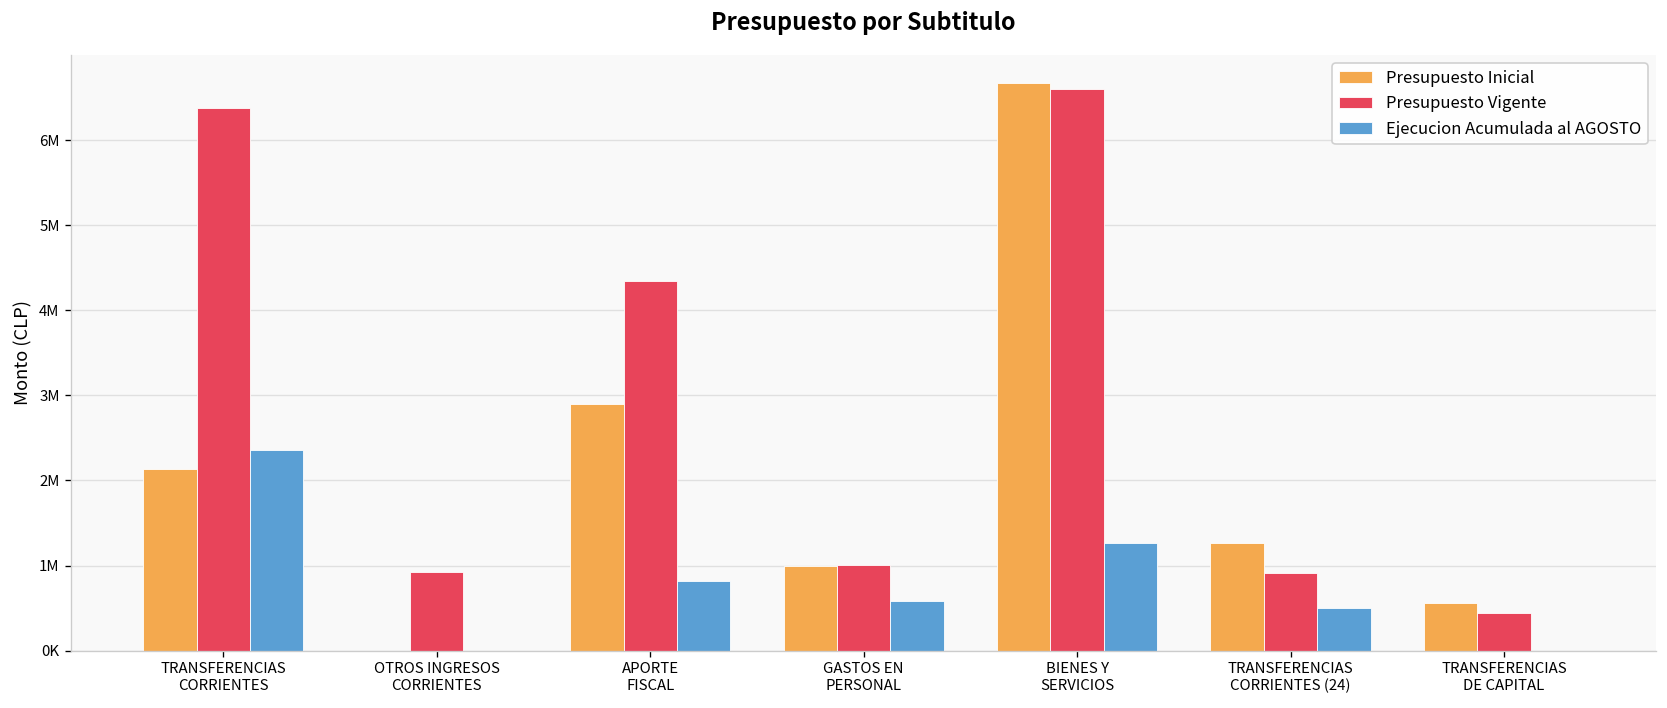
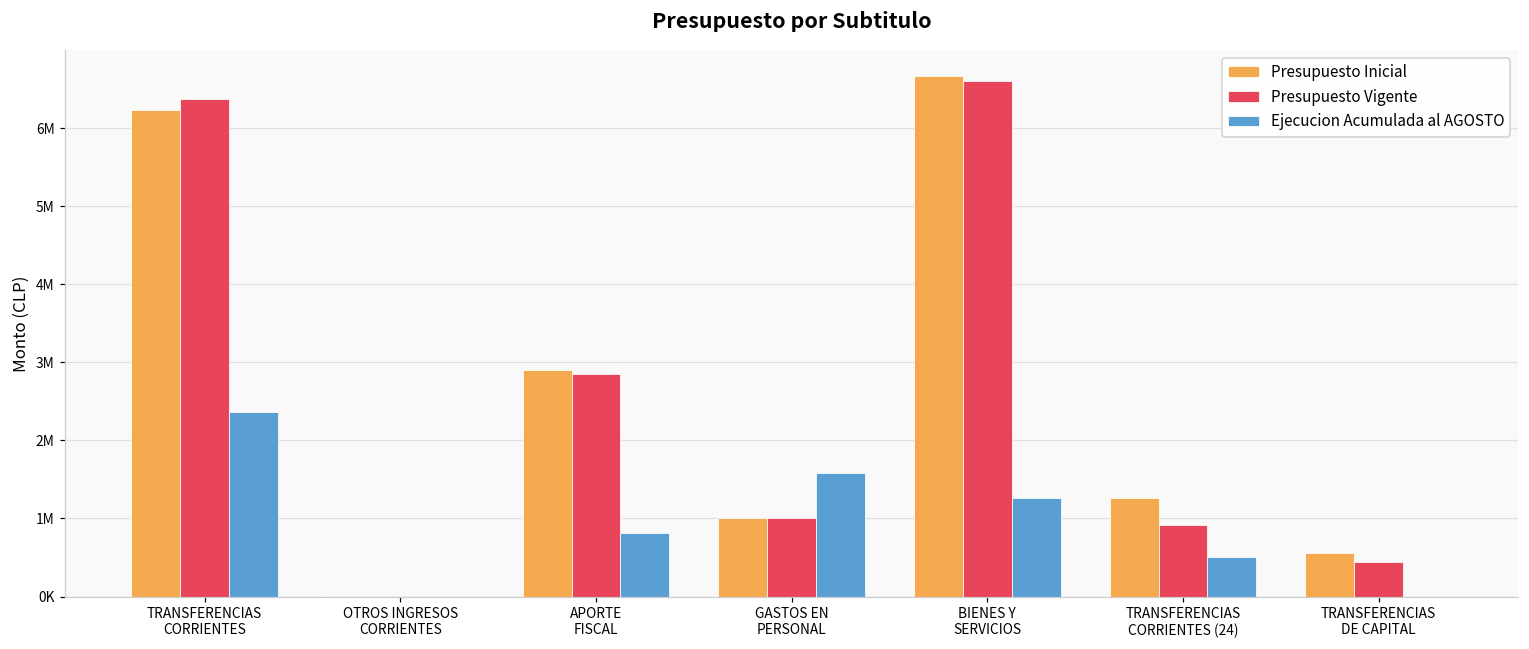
Presupuesto Inicial, TRANSFERENCIAS CORRIENTES: 2100000 -> 6200000
Presupuesto Vigente, OTROS INGRESOS CORRIENTES: 900000 -> 0
Presupuesto Vigente, APORTE FISCAL: 4300000 -> 2800000
Ejecucion Acumulada al AGOSTO, GASTOS EN PERSONAL: 600000 -> 1600000
